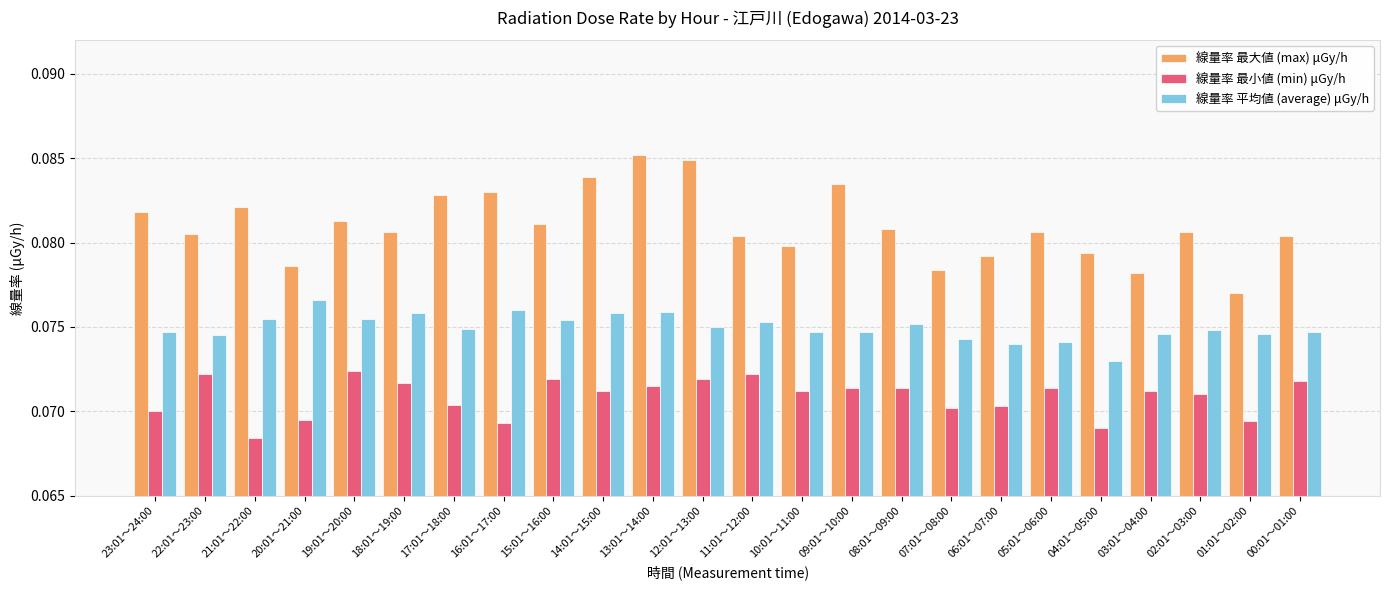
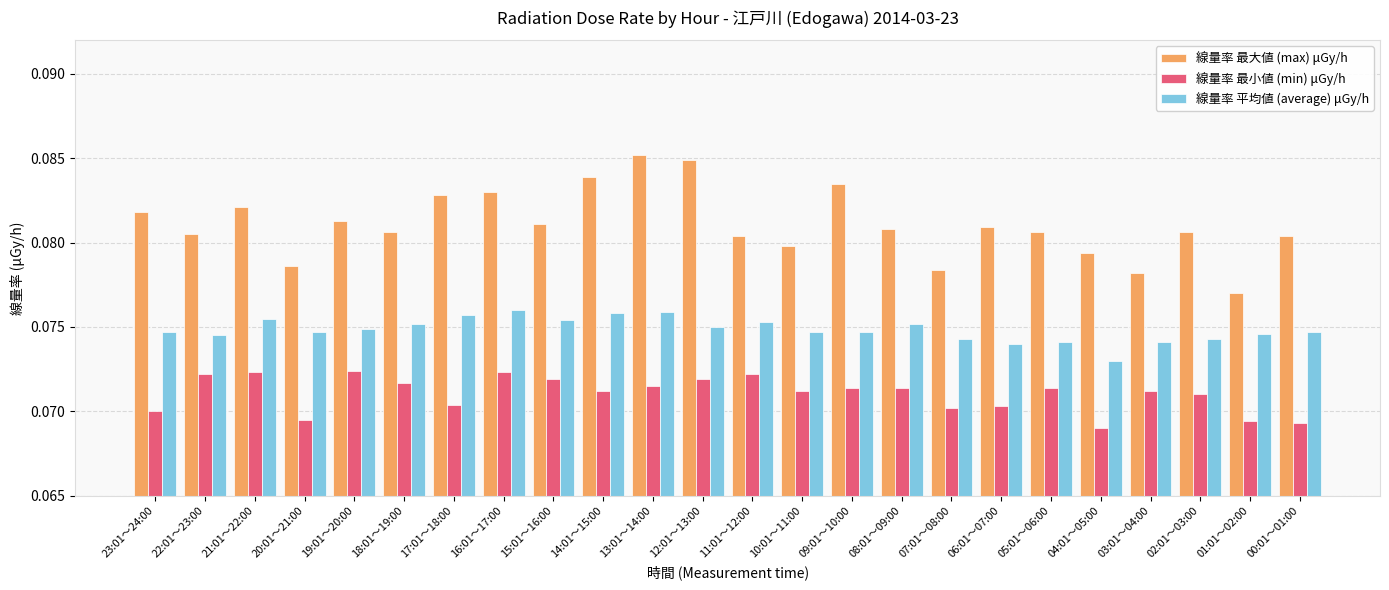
線量率 最小値 (min) μGy/h, 21:01～22:00: 0.0684 -> 0.0723
線量率 平均値 (average) μGy/h, 20:01～21:00: 0.0766 -> 0.0747
線量率 平均値 (average) μGy/h, 19:01～20:00: 0.0755 -> 0.0749
線量率 平均値 (average) μGy/h, 18:01～19:00: 0.0758 -> 0.0752
線量率 平均値 (average) μGy/h, 17:01～18:00: 0.0749 -> 0.0757
線量率 最小値 (min) μGy/h, 16:01～17:00: 0.0693 -> 0.0723
線量率 最大値 (max) μGy/h, 06:01～07:00: 0.0792 -> 0.0809
線量率 平均値 (average) μGy/h, 03:01～04:00: 0.0746 -> 0.0741
線量率 平均値 (average) μGy/h, 02:01～03:00: 0.0748 -> 0.0743
線量率 最小値 (min) μGy/h, 00:01～01:00: 0.0718 -> 0.0693
